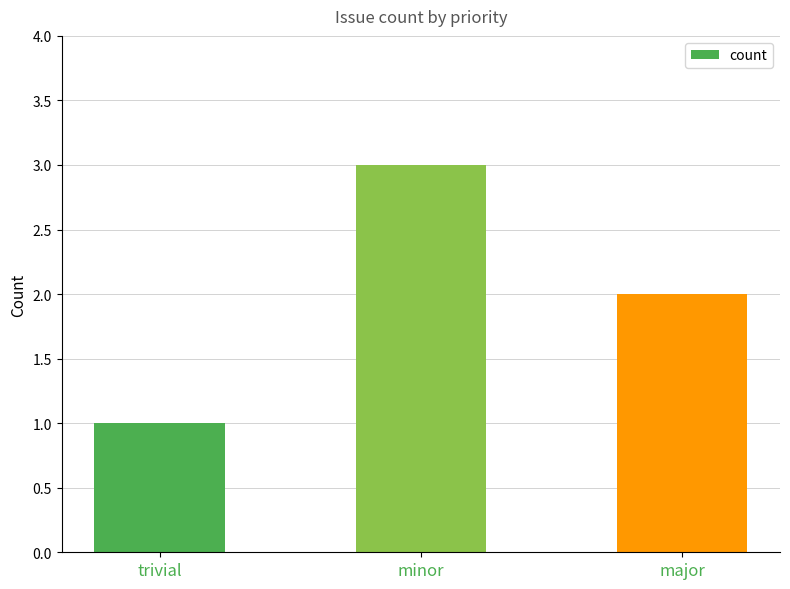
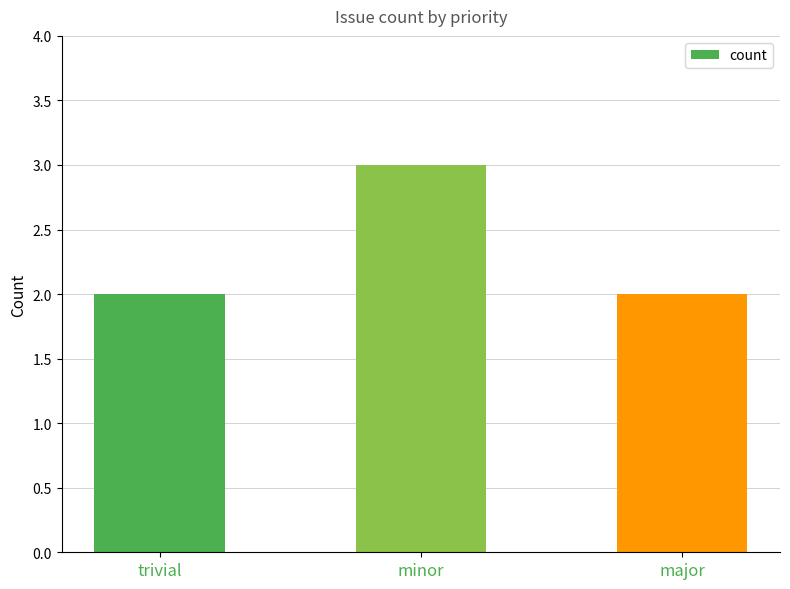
trivial: 1 -> 2
